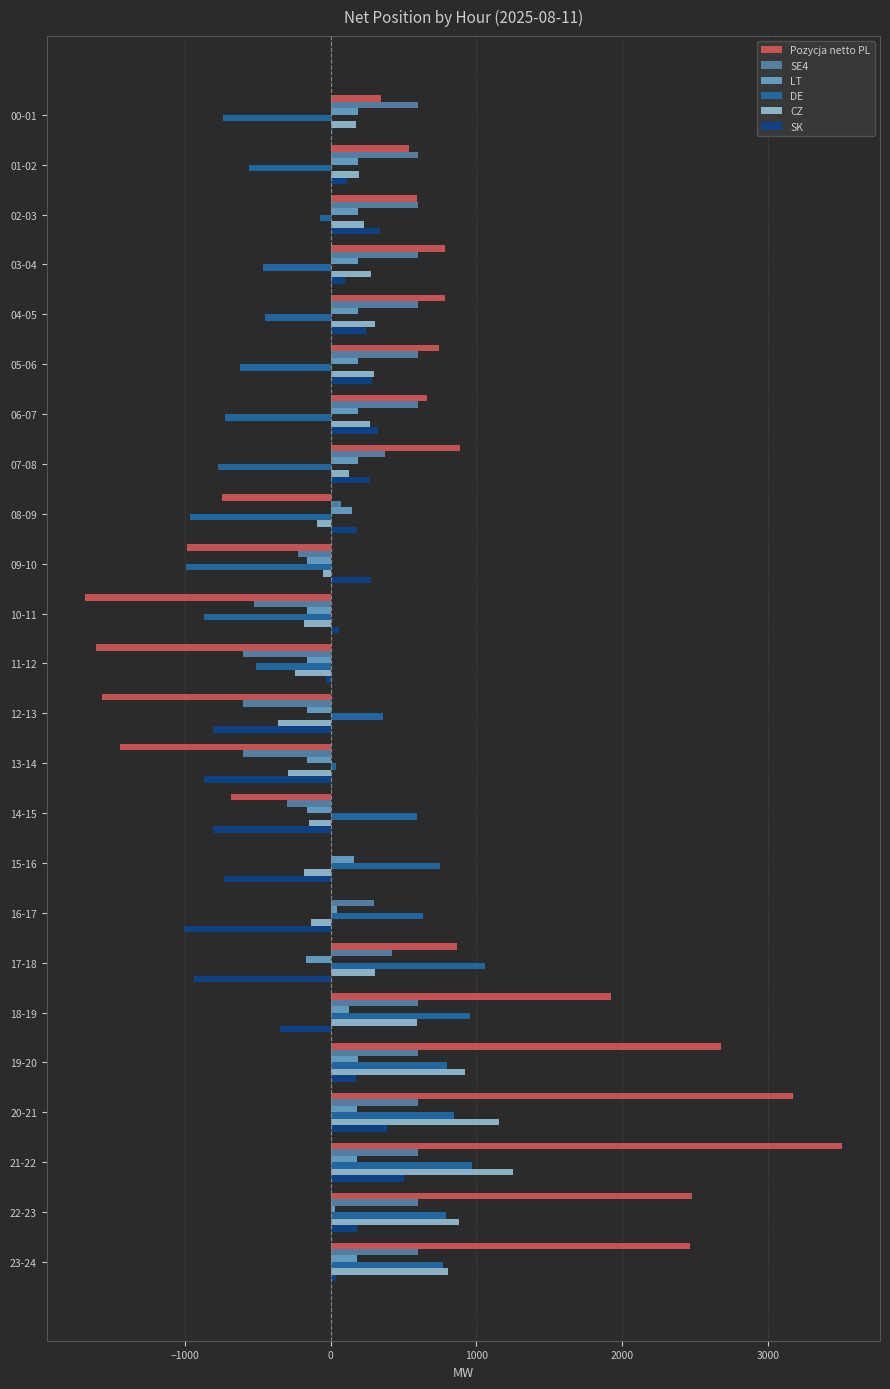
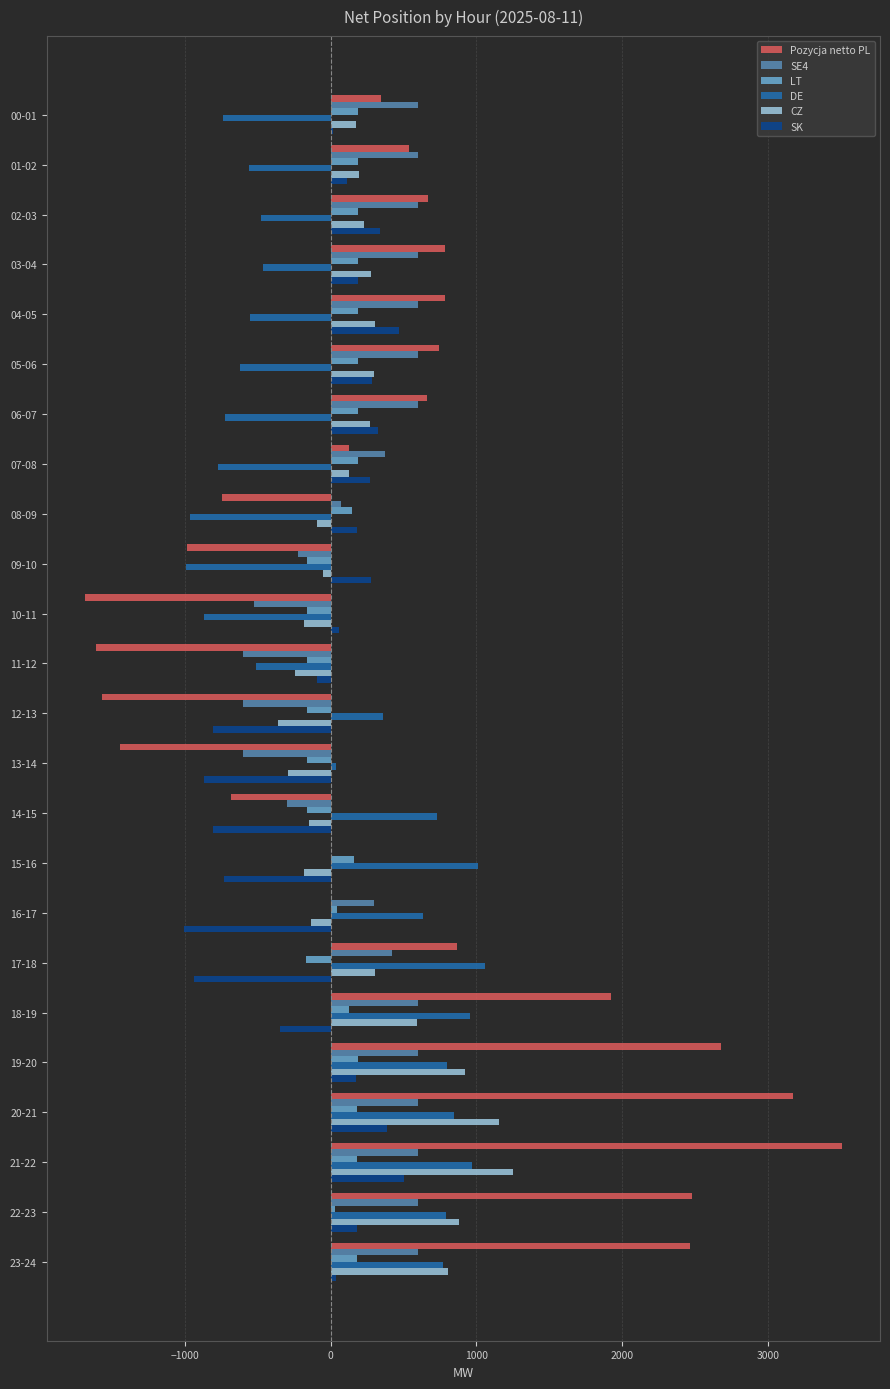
Pozycja netto PL, 02-03: 590 -> 670
DE, 02-03: -70 -> -480
SK, 03-04: 100 -> 190
DE, 04-05: -450 -> -550
SK, 04-05: 250 -> 470
Pozycja netto PL, 07-08: 890 -> 130
SK, 11-12: -30 -> -100
DE, 14-15: 600 -> 730
DE, 15-16: 750 -> 1010
